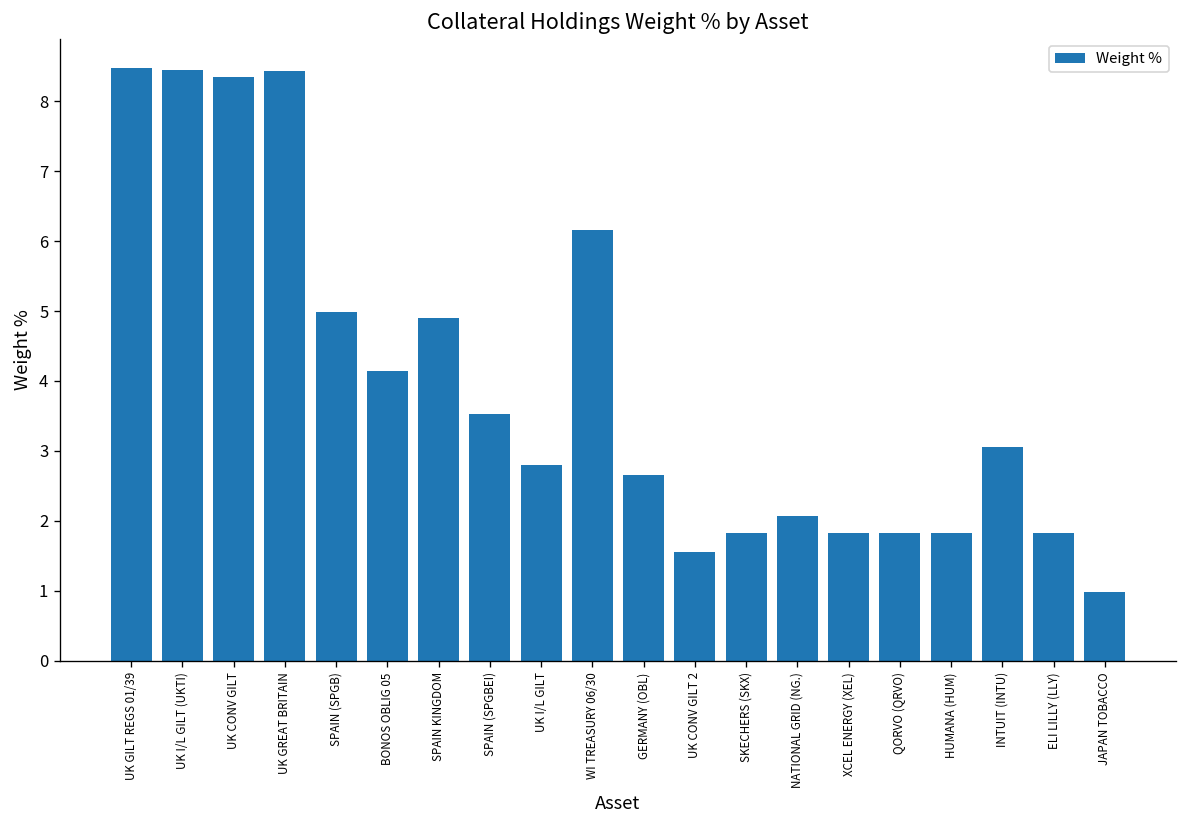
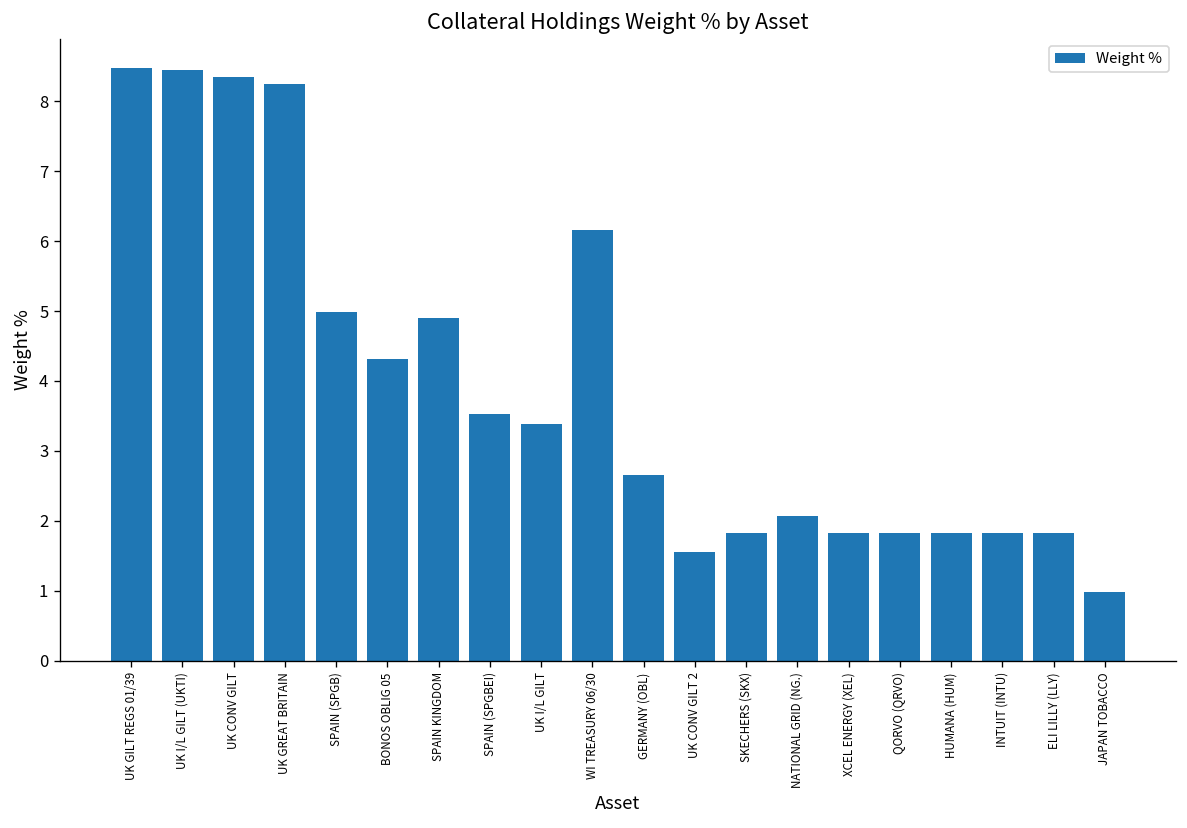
UK GREAT BRITAIN: 8.4 -> 8.3
BONOS OBLIG 05: 4.1 -> 4.3
UK I/L GILT: 2.8 -> 3.4
INTUIT (INTU): 3.1 -> 1.8
